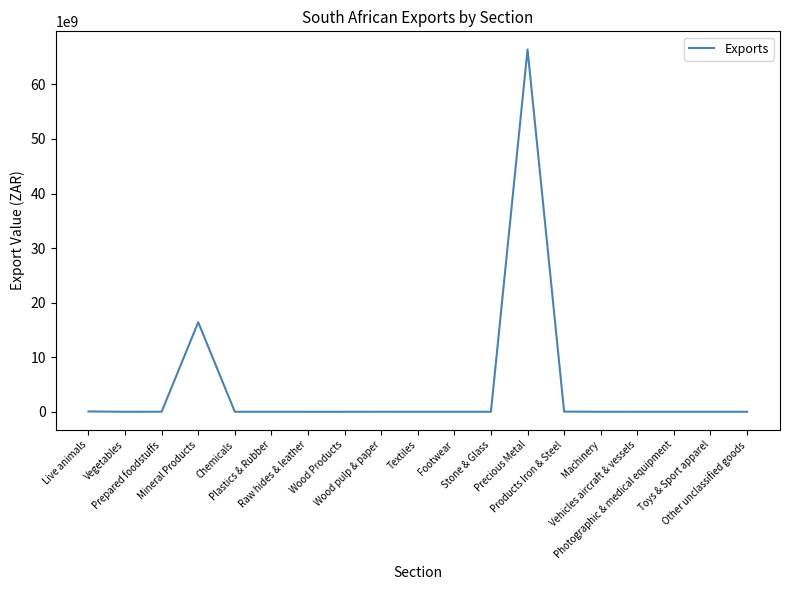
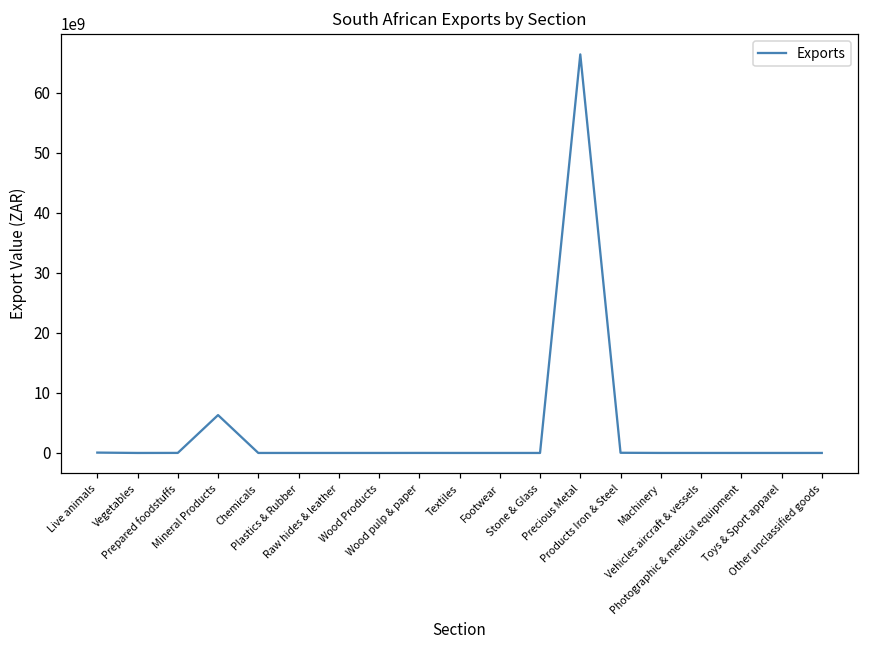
Mineral Products: 16000000000 -> 6000000000
